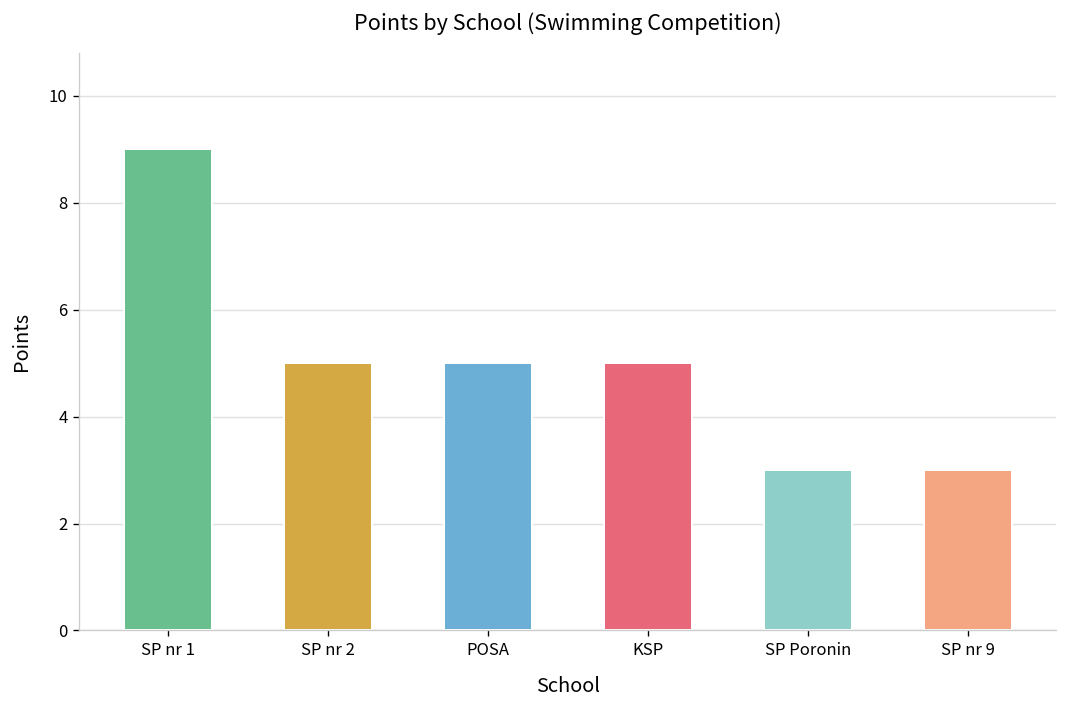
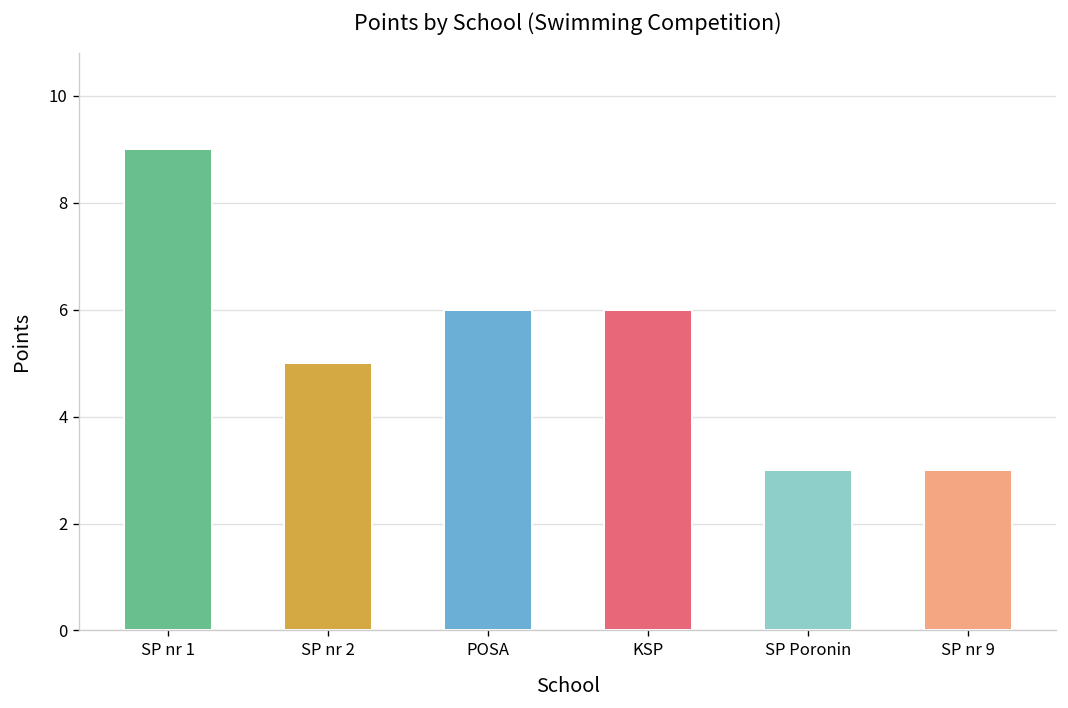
POSA: 5 -> 6
KSP: 5 -> 6
